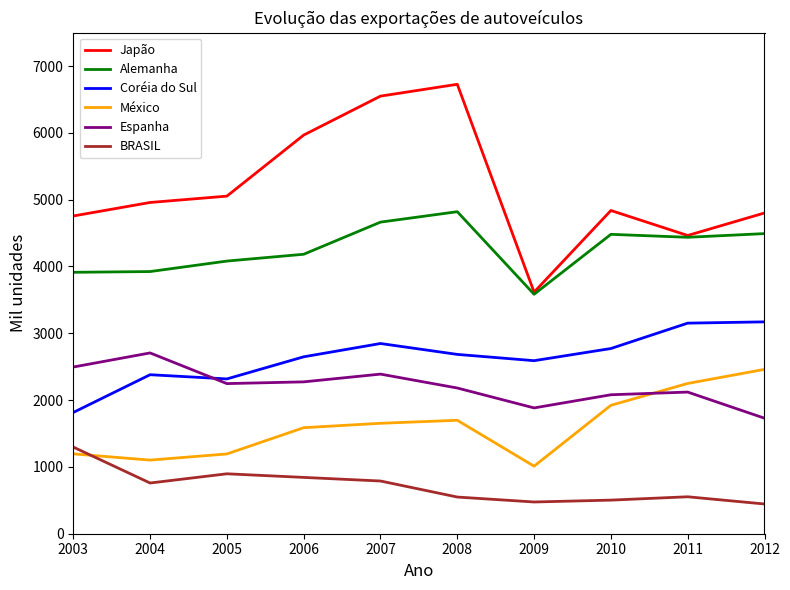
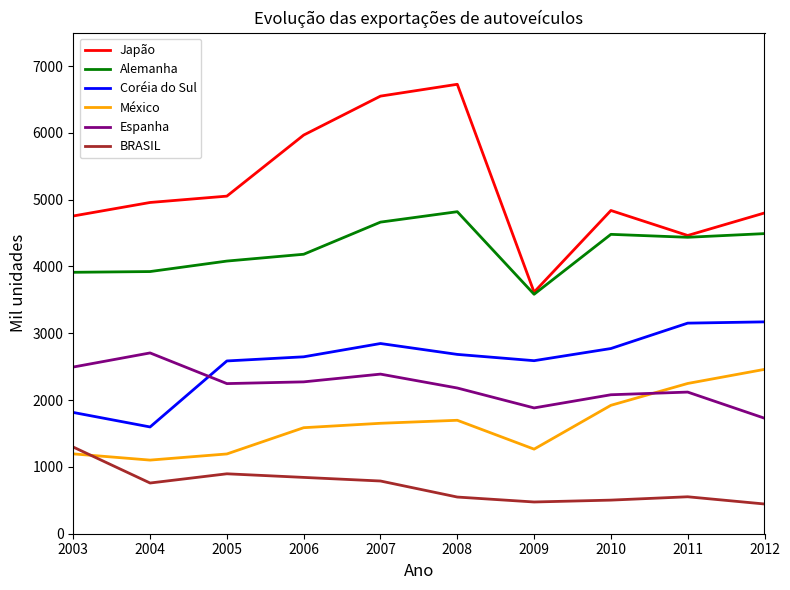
Coréia do Sul, 2004: 2400 -> 1600
Coréia do Sul, 2005: 2300 -> 2600
México, 2009: 1000 -> 1300
